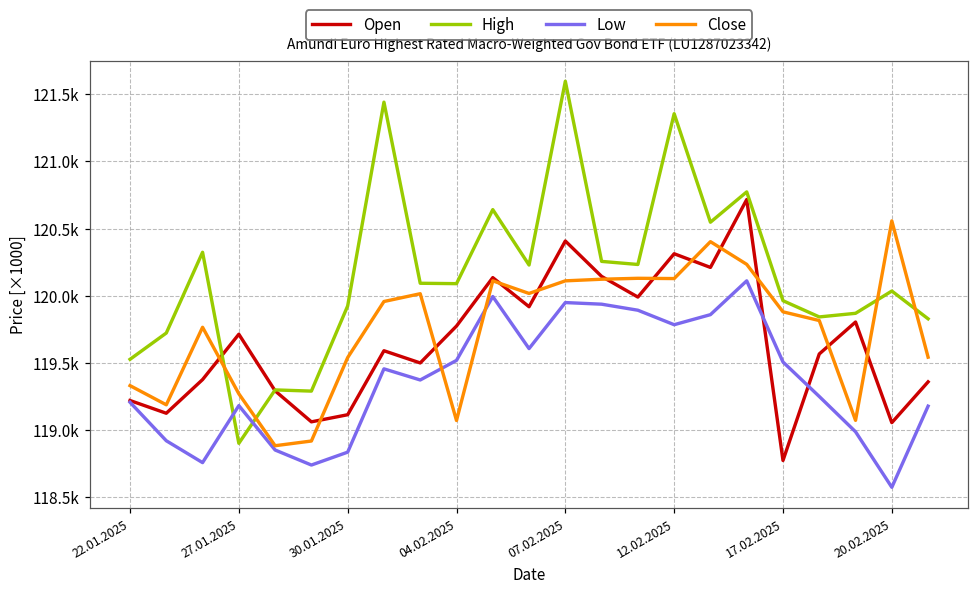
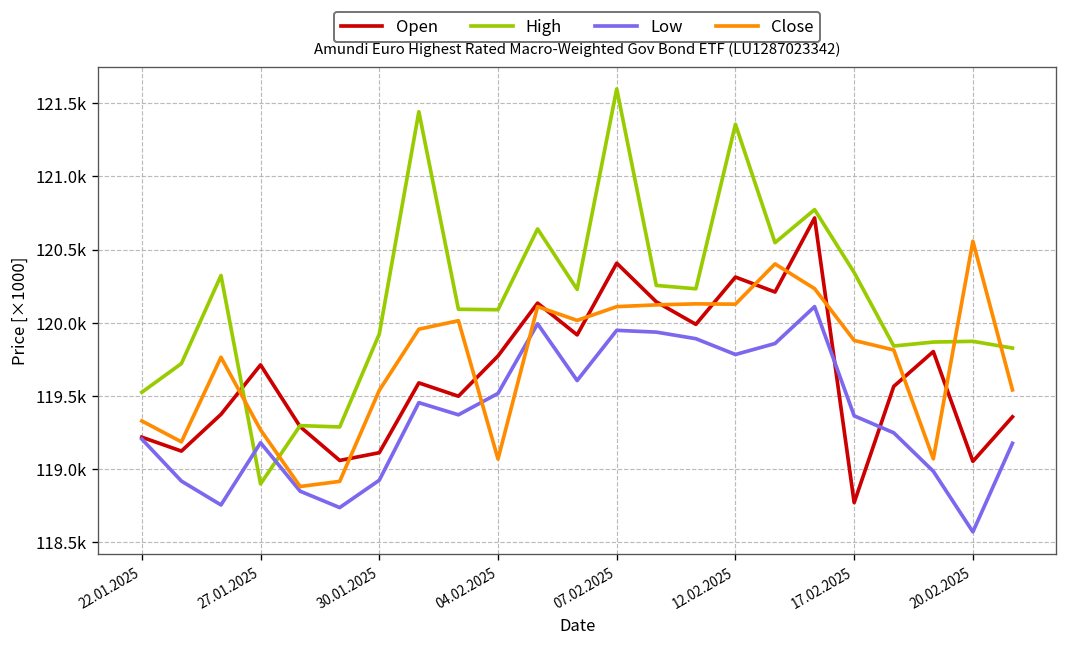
Low, 30.01.2025: 118830 -> 118920
High, 17.02.2025: 119960 -> 120340
Low, 17.02.2025: 119510 -> 119360
High, 20.02.2025: 120030 -> 119870
